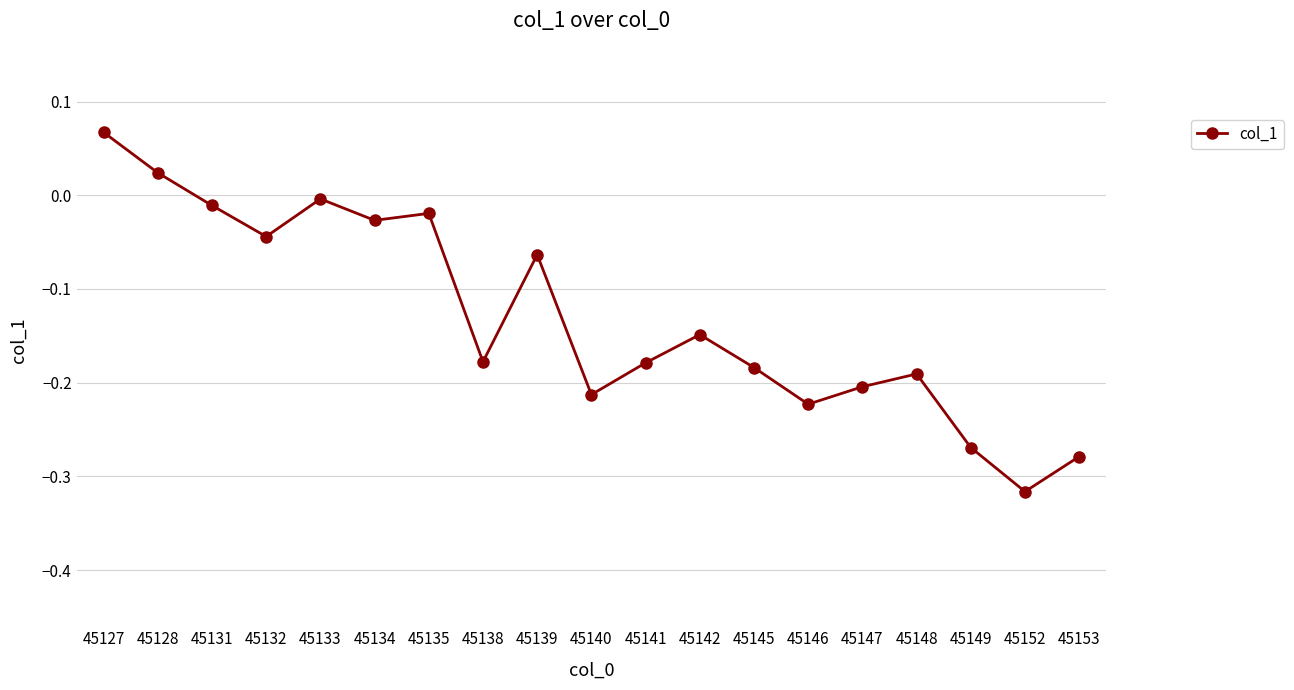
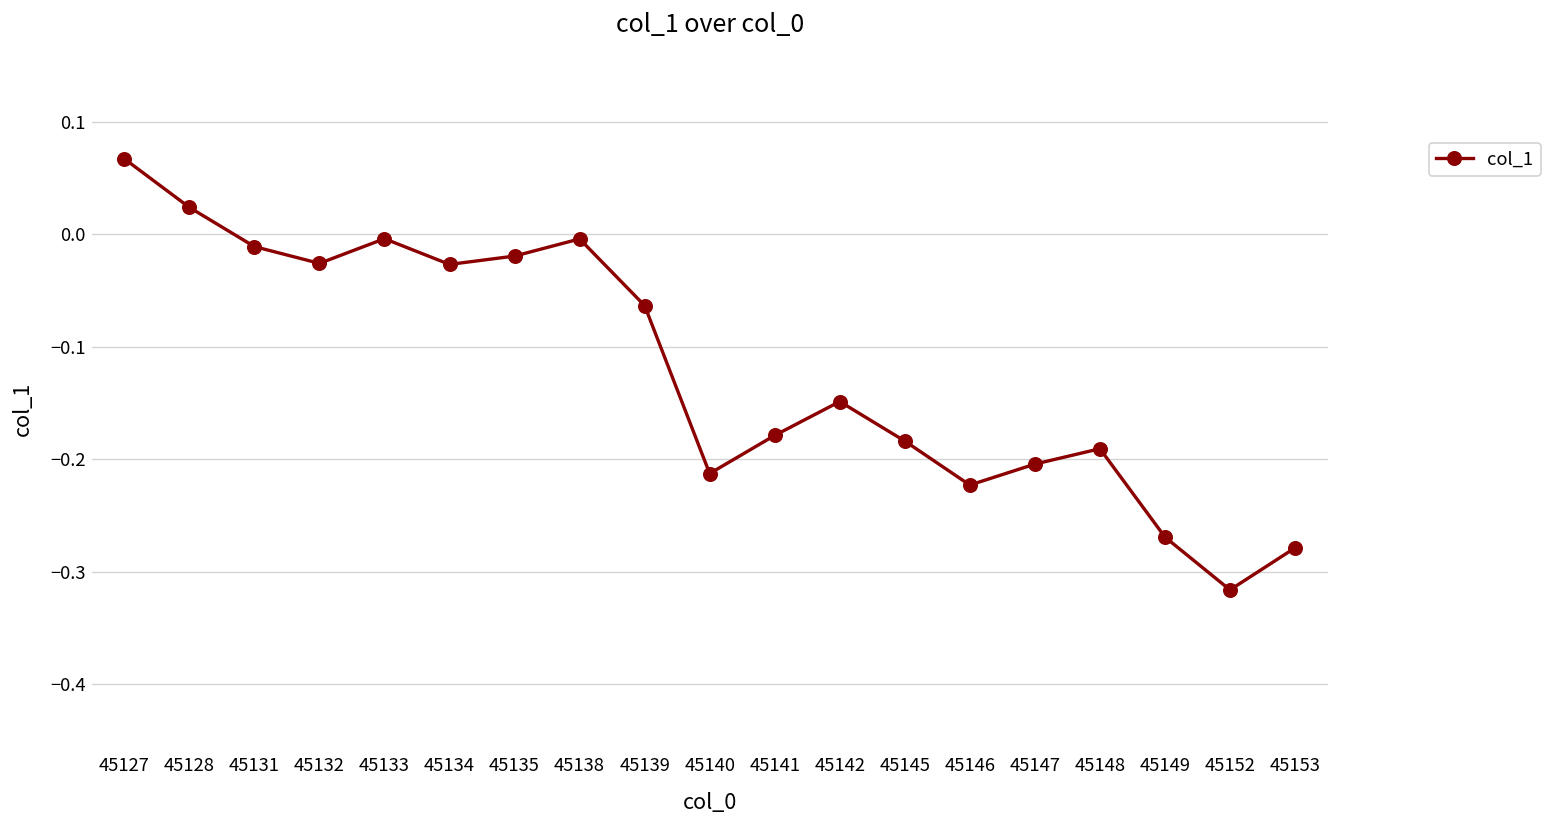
45132: -0.04 -> -0.03
45138: -0.18 -> 0.00
